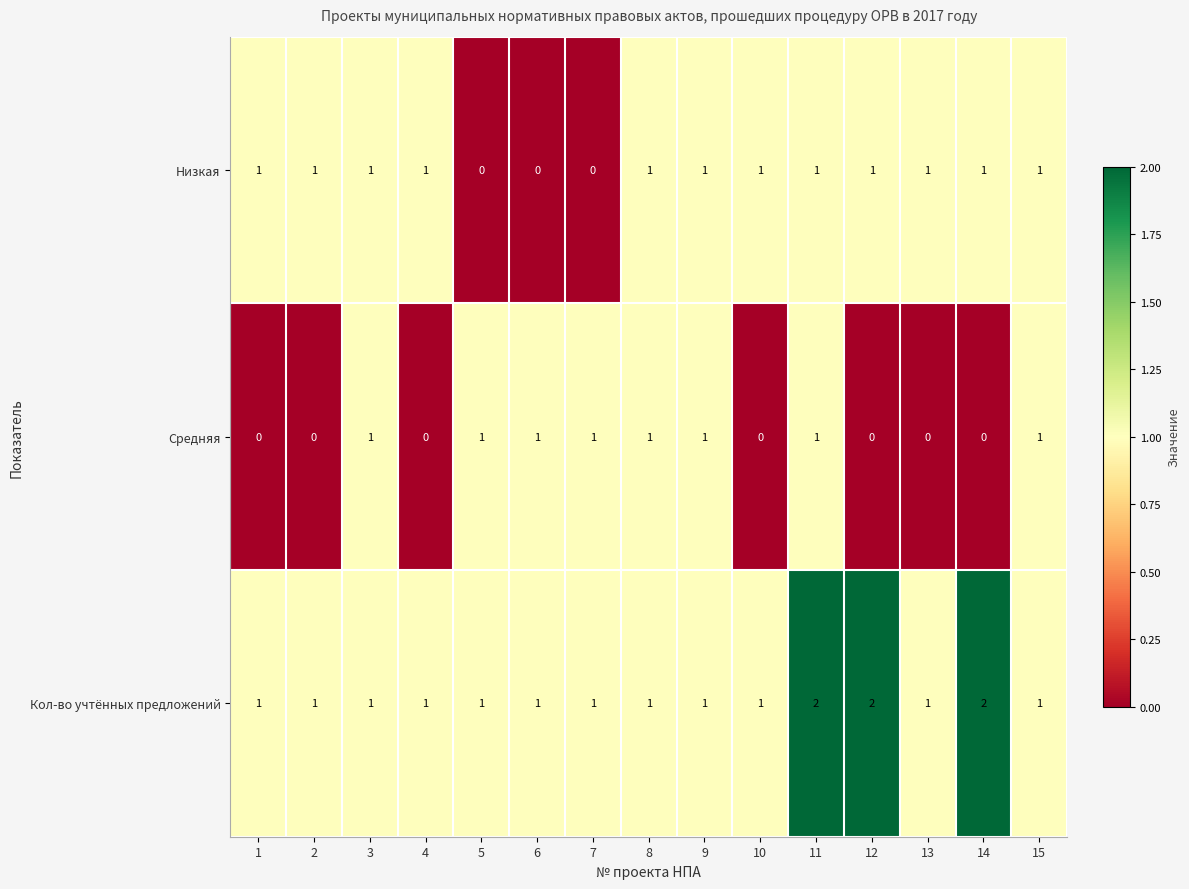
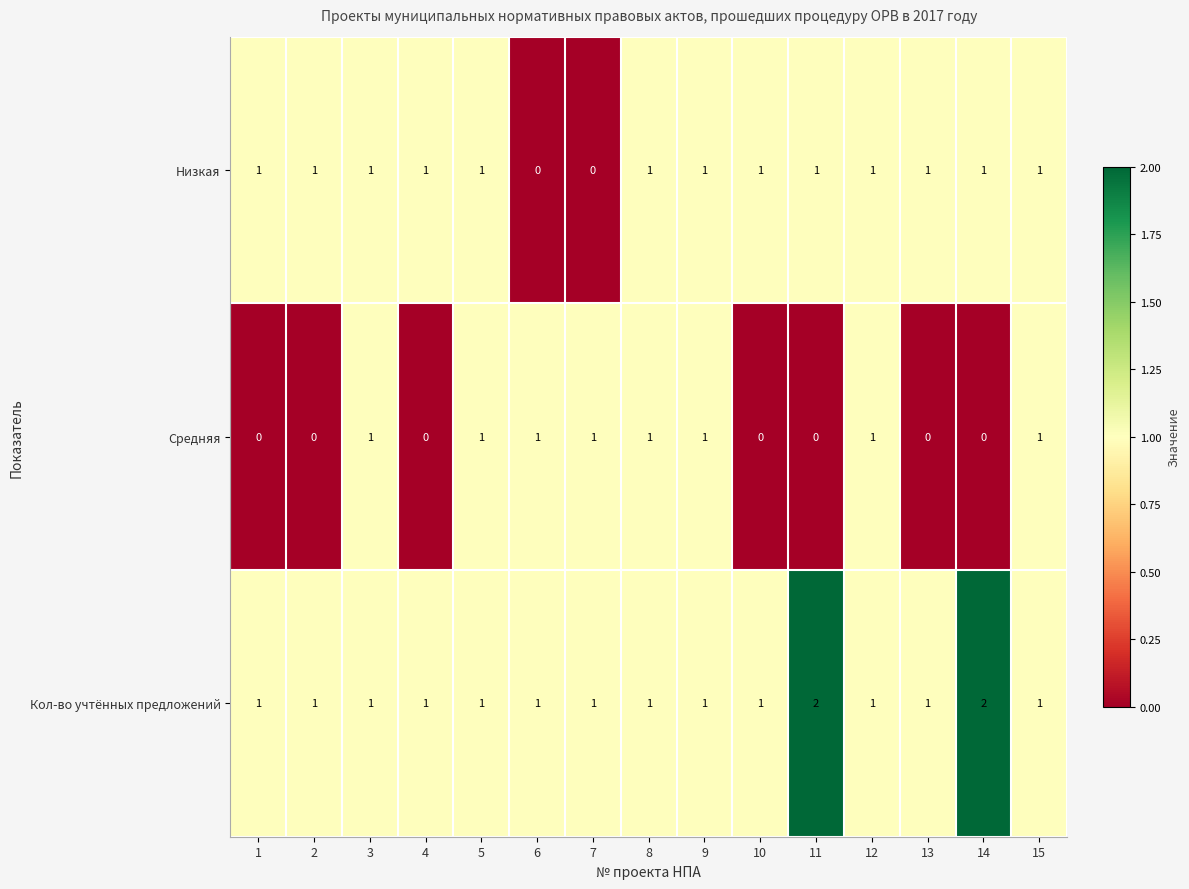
Низкая, 5: 0 -> 1
Средняя, 11: 1 -> 0
Средняя, 12: 0 -> 1
Кол-во учтённых предложений, 12: 2 -> 1
